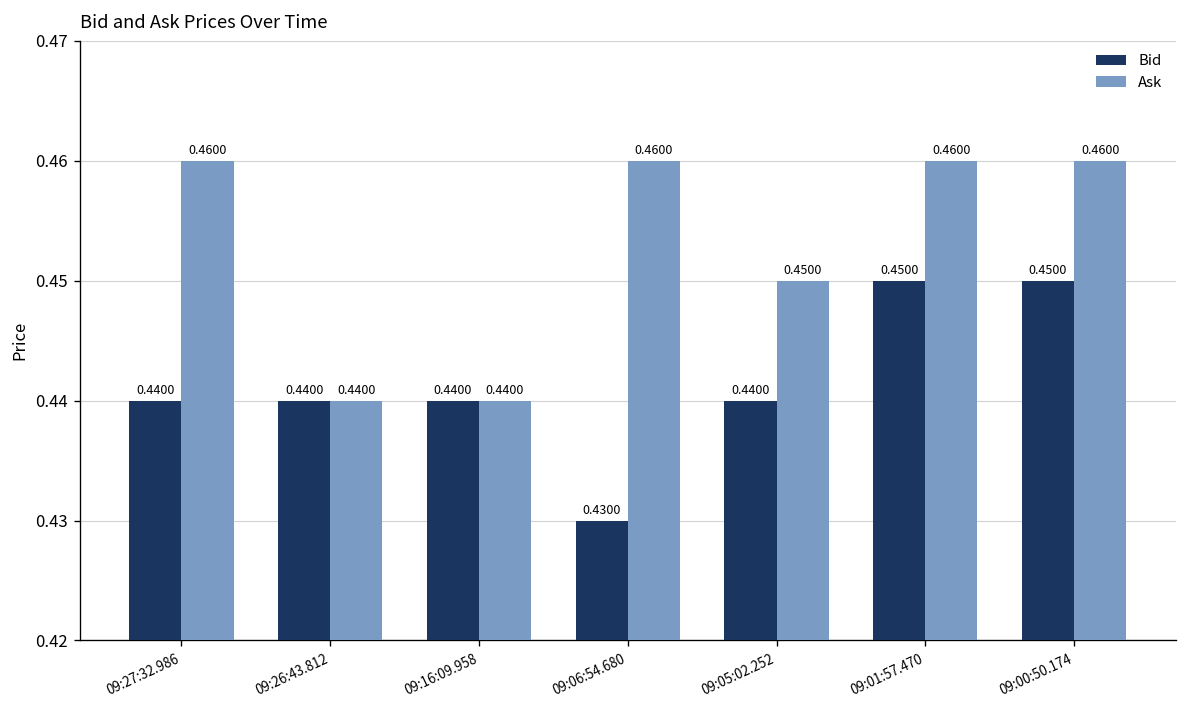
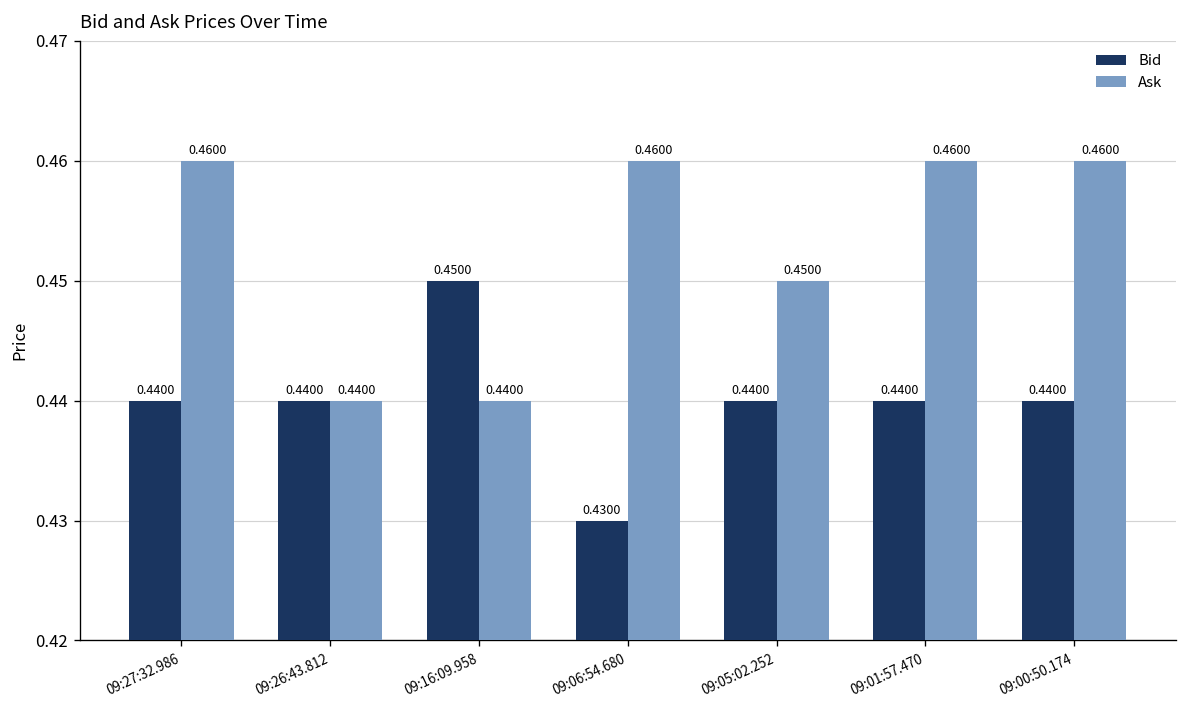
Bid, 09:16:09.958: 0.4400 -> 0.4500
Bid, 09:01:57.470: 0.4500 -> 0.4400
Bid, 09:00:50.174: 0.4500 -> 0.4400
